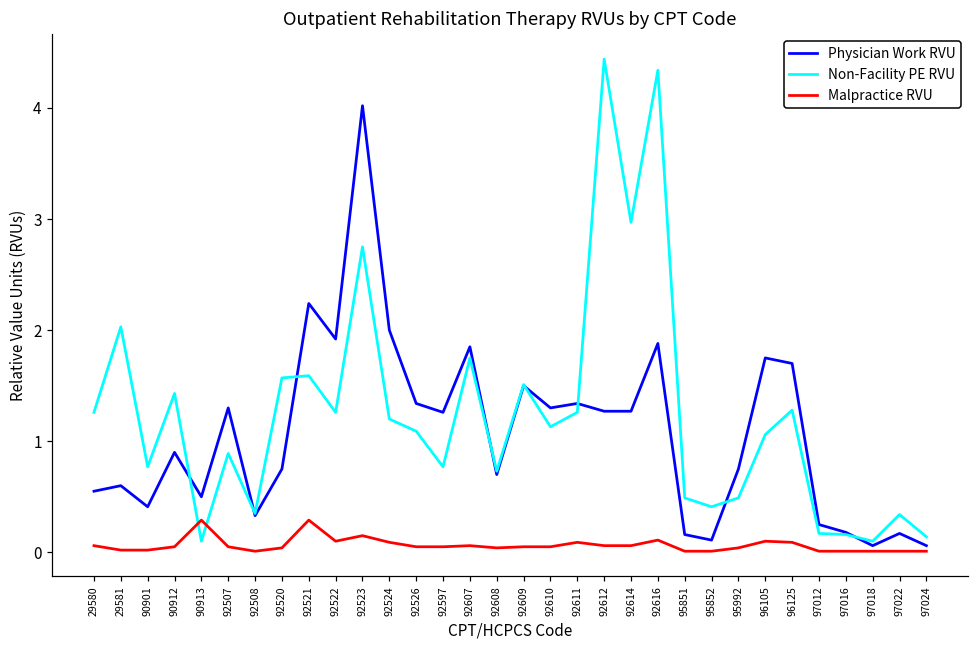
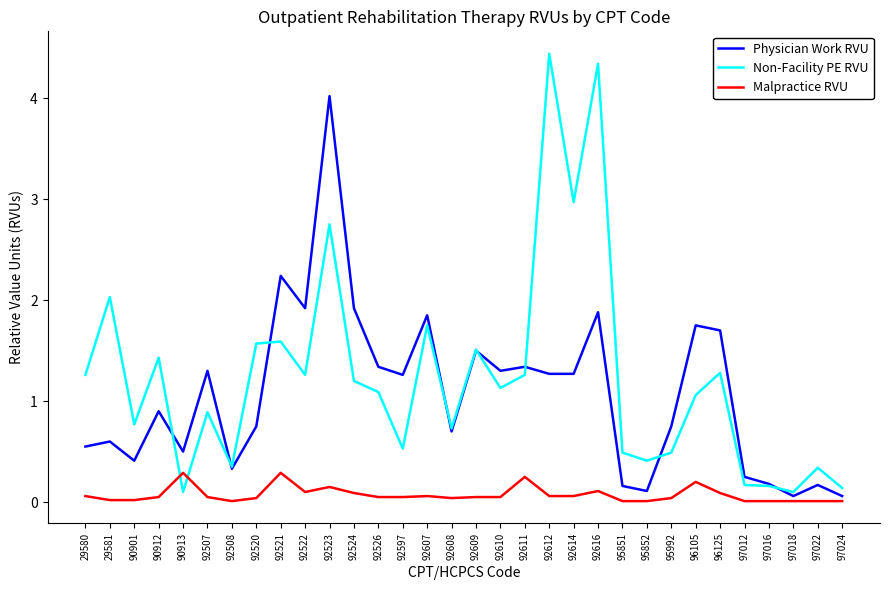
Physician Work RVU, 92524: 2.00 -> 1.92
Non-Facility PE RVU, 92597: 0.77 -> 0.53
Malpractice RVU, 92611: 0.09 -> 0.25
Malpractice RVU, 96105: 0.1 -> 0.2
